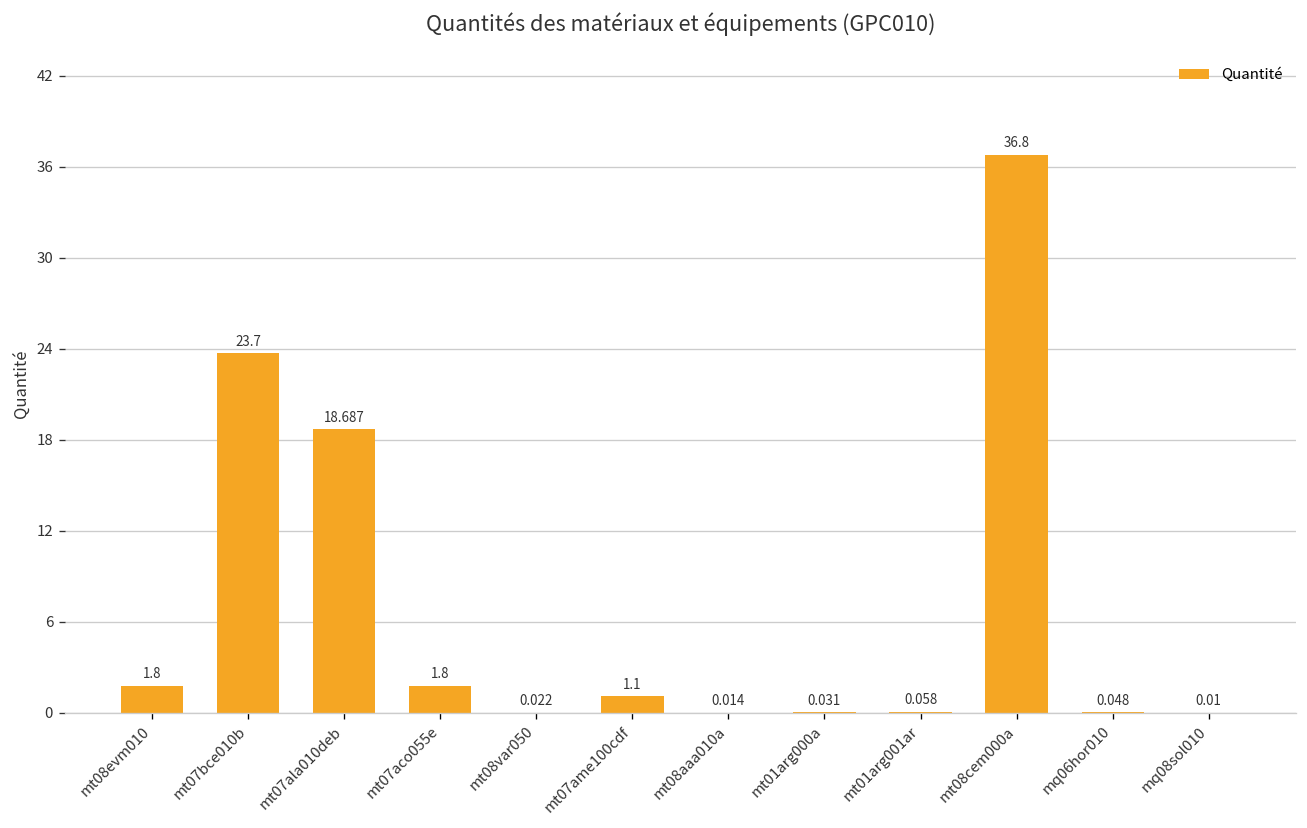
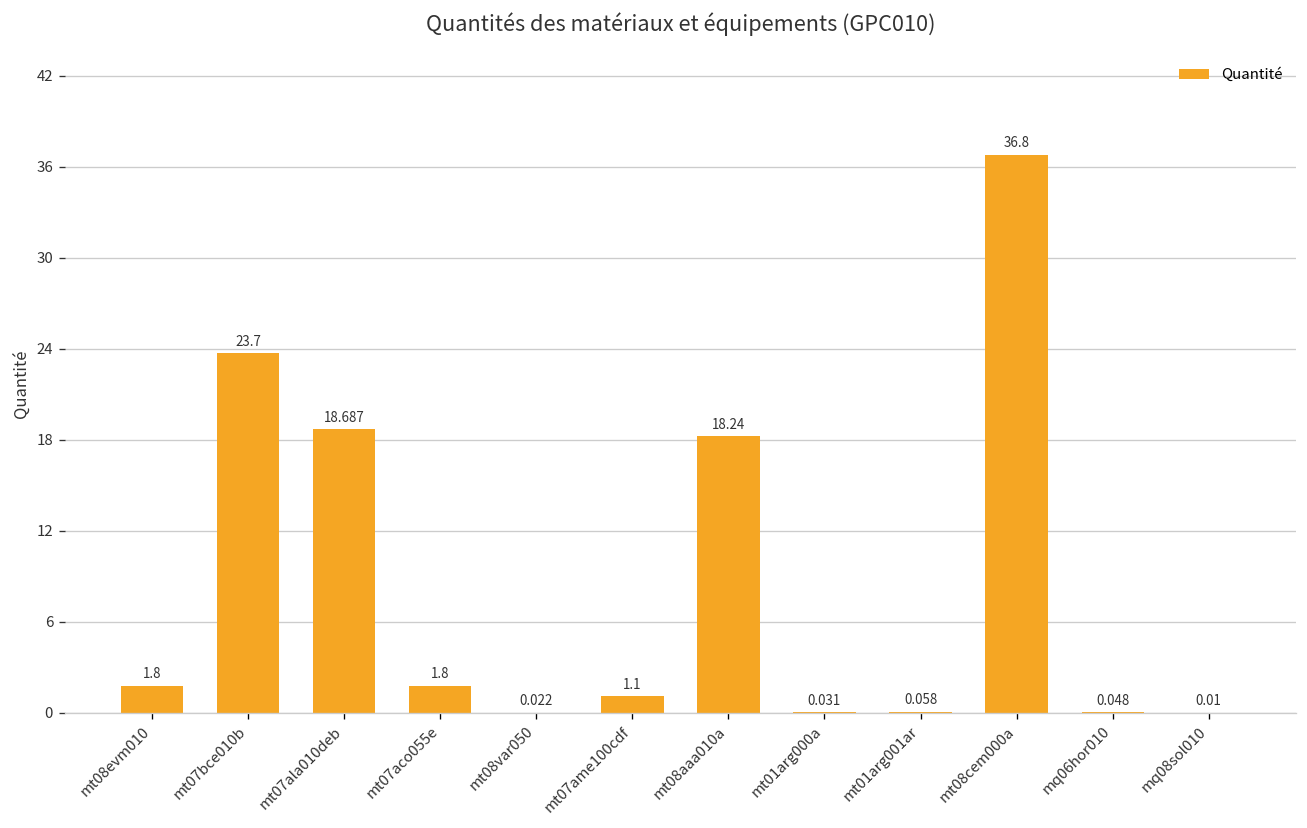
mt08aaa010a: 0.014 -> 18.24
